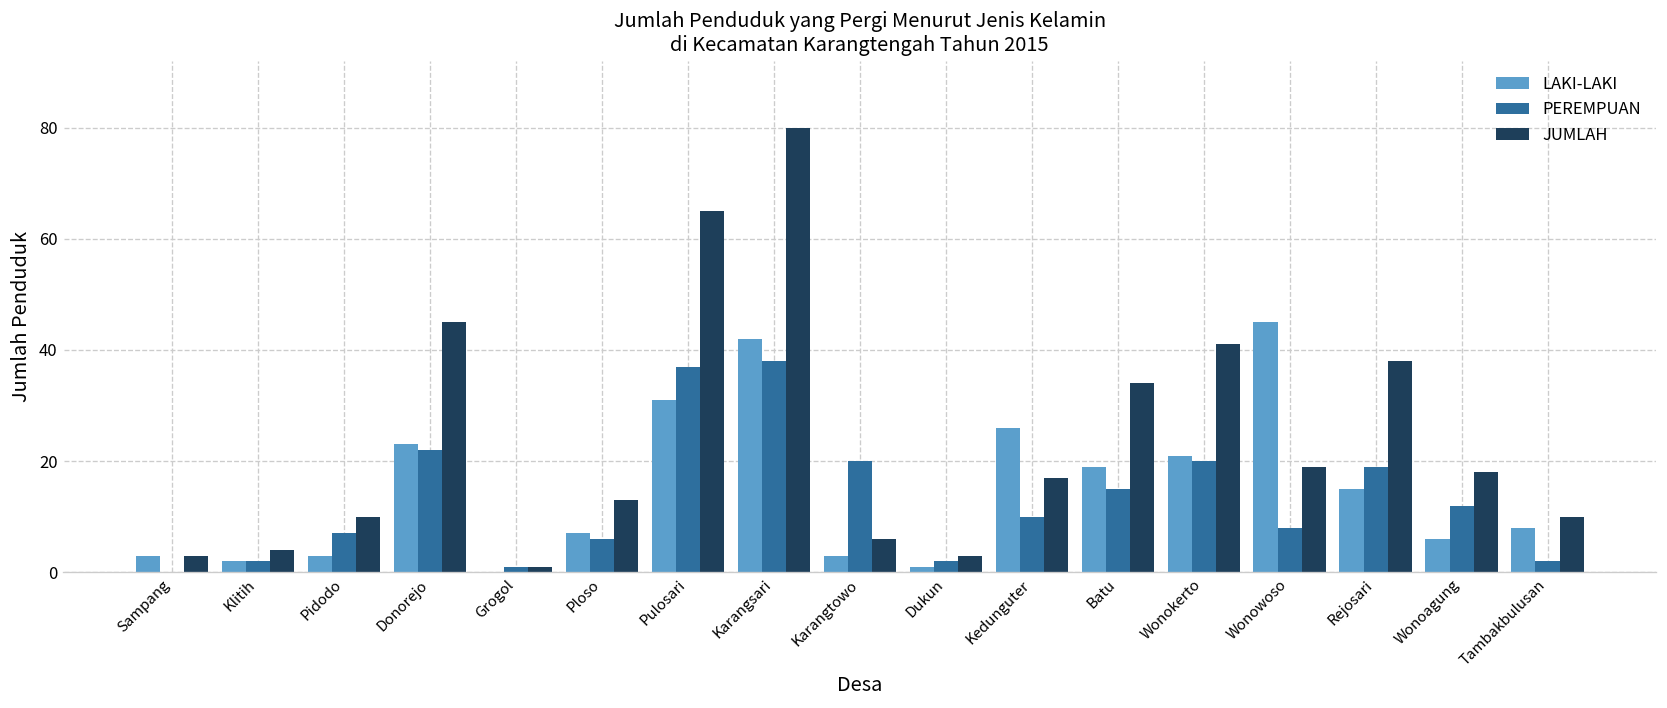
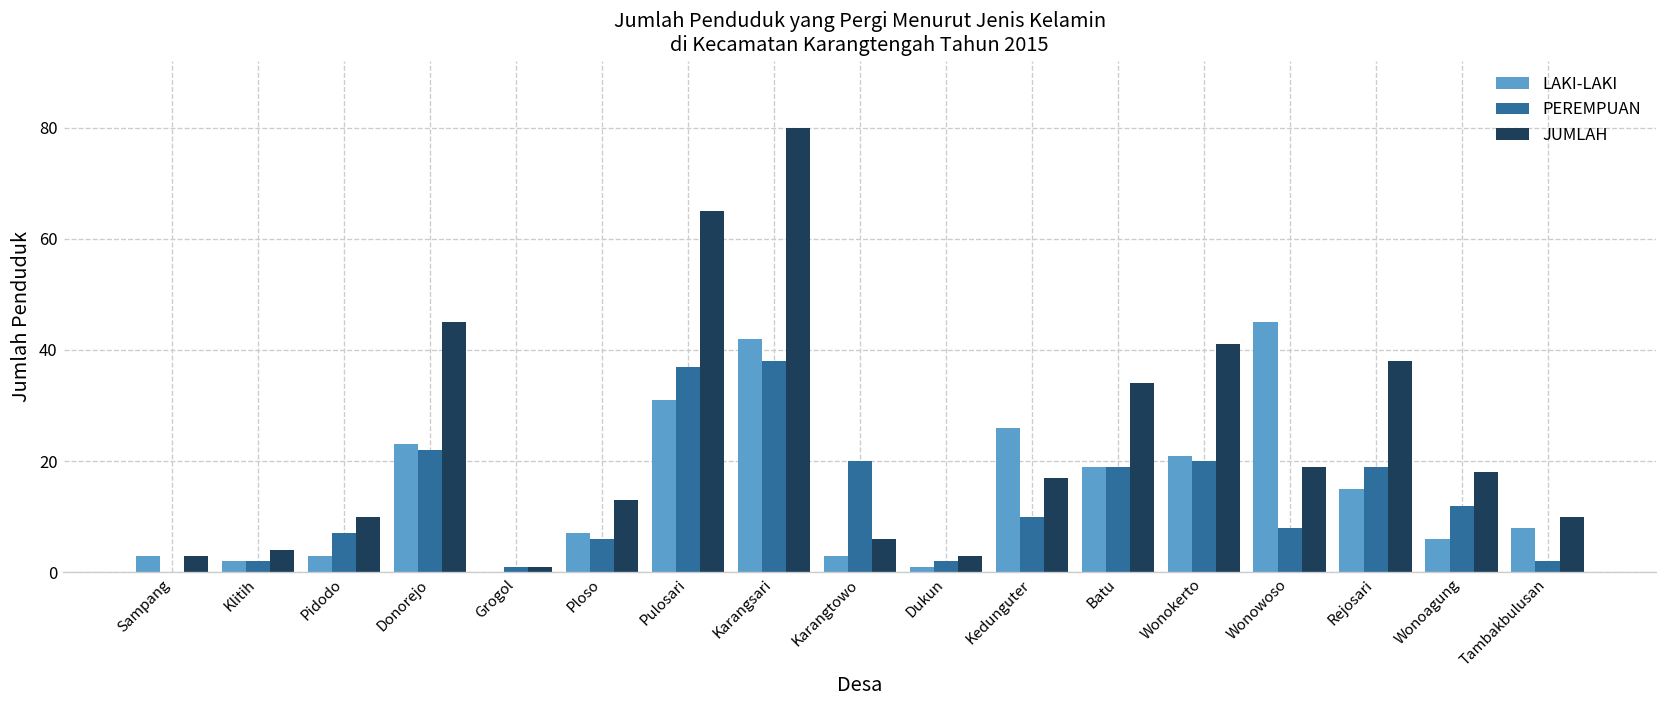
PEREMPUAN, Batu: 15 -> 19
